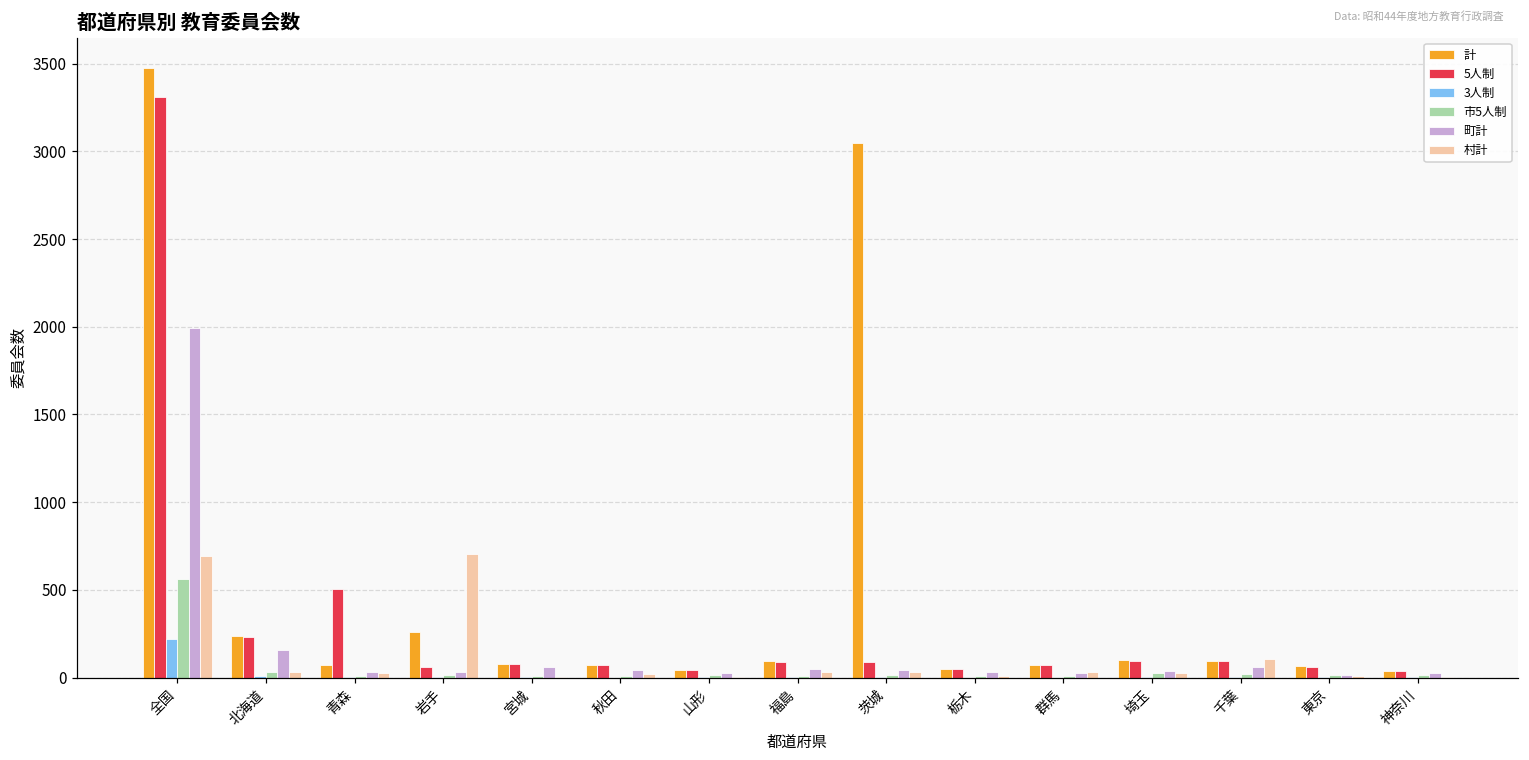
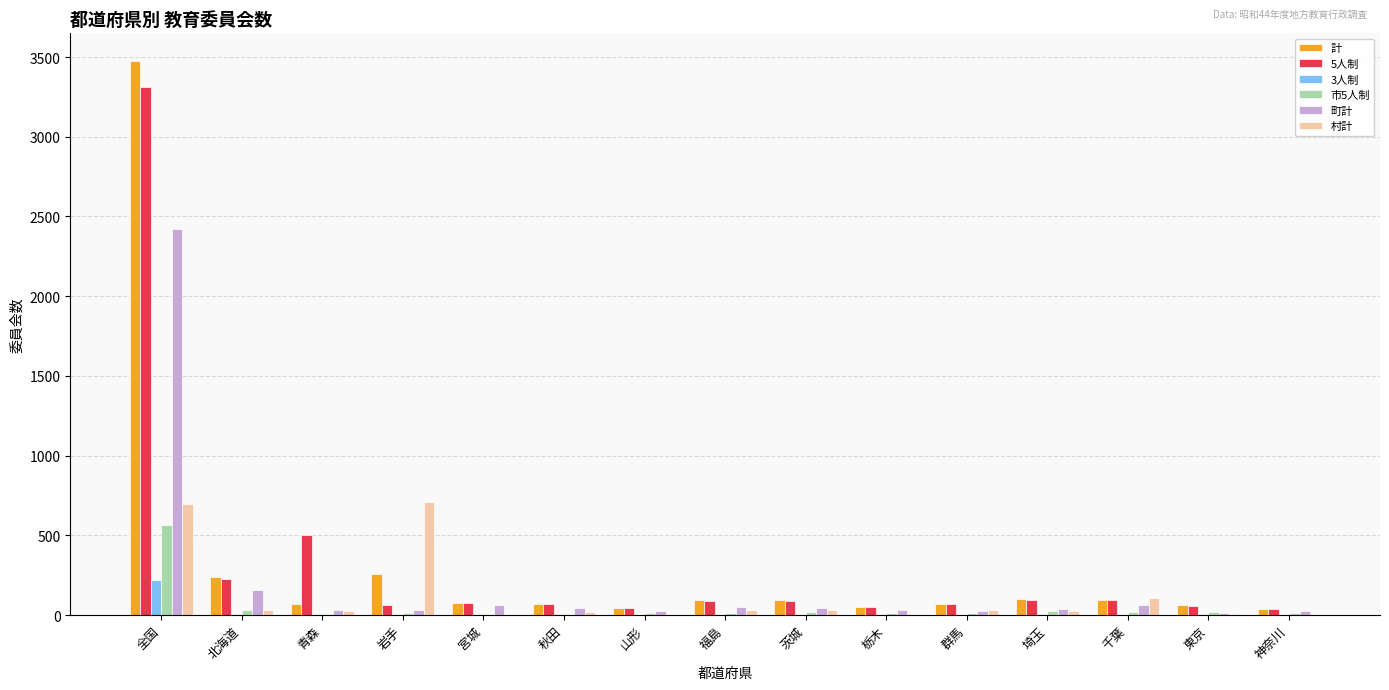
町計, 全国: 2000 -> 2420
計, 茨城: 3050 -> 90
